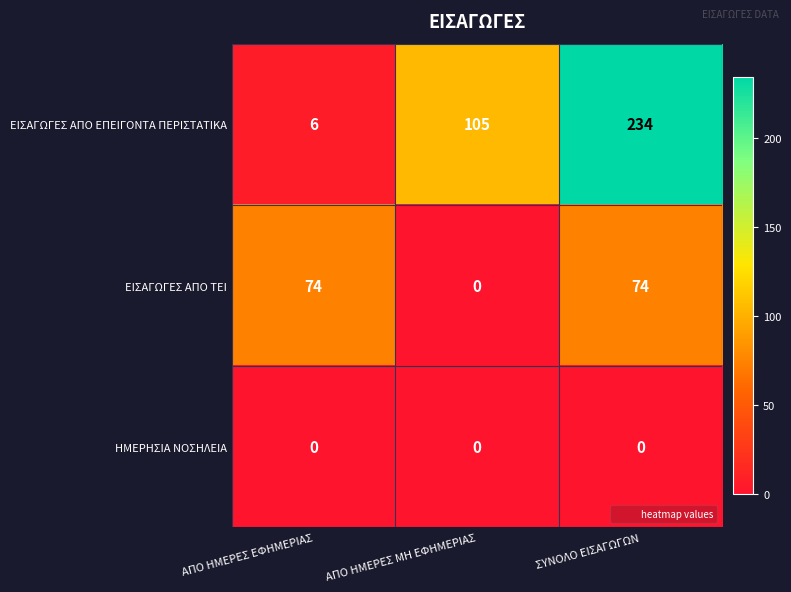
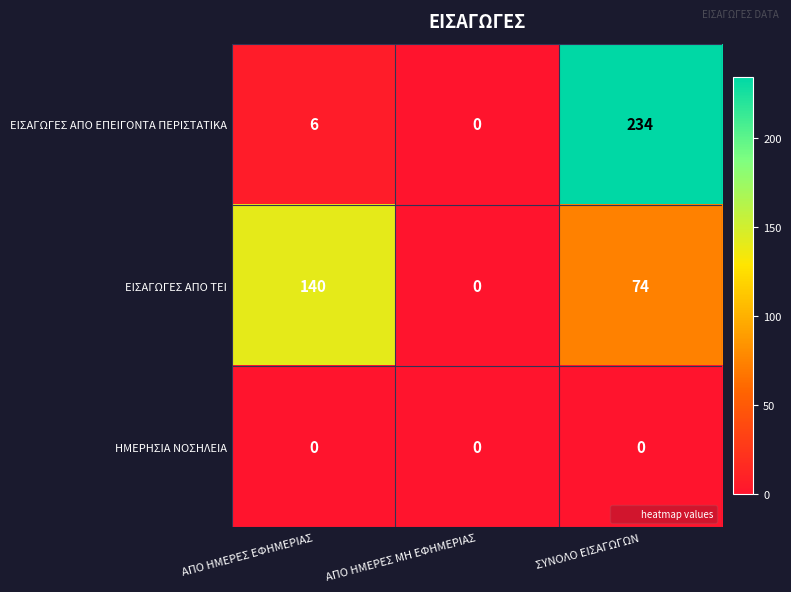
ΕΙΣΑΓΩΓΕΣ ΑΠΟ ΕΠΕΙΓΟΝΤΑ ΠΕΡΙΣΤΑΤΙΚΑ, ΑΠΟ ΗΜΕΡΕΣ ΜΗ ΕΦΗΜΕΡΙΑΣ: 105 -> 0
ΕΙΣΑΓΩΓΕΣ ΑΠΟ ΤΕΙ, ΑΠΟ ΗΜΕΡΕΣ ΕΦΗΜΕΡΙΑΣ: 74 -> 140
